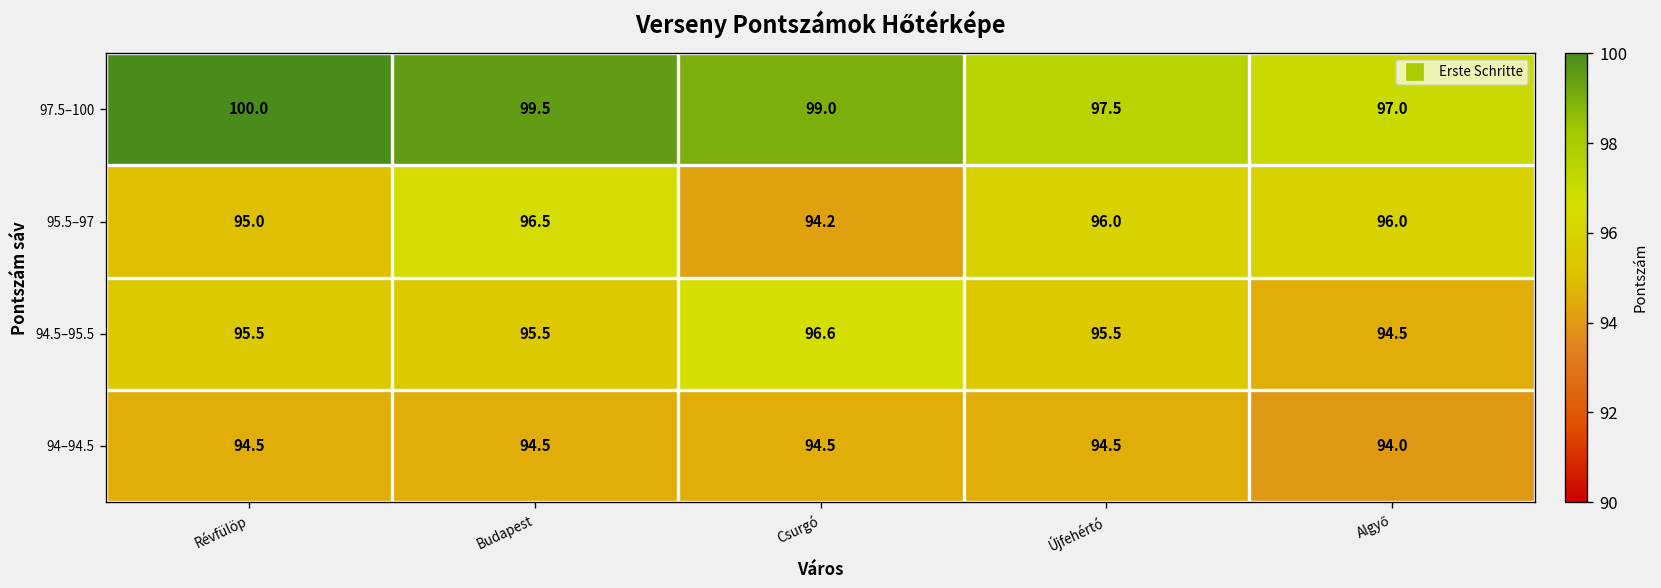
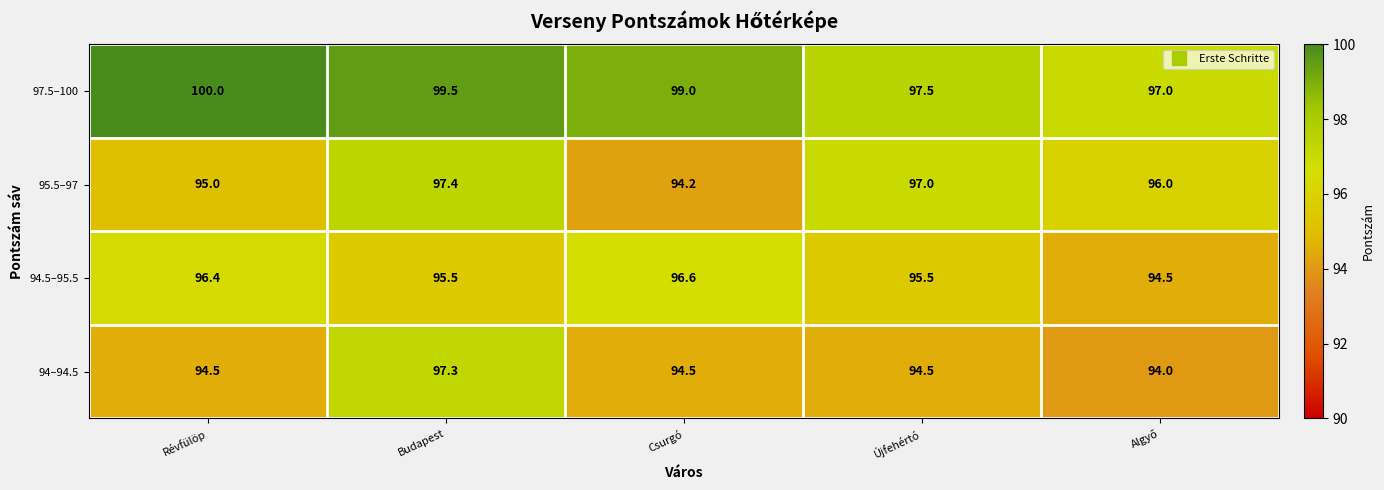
95.5–97, Budapest: 96.5 -> 97.4
95.5–97, Újfehértó: 96.0 -> 97.0
94.5–95.5, Révfülöp: 95.5 -> 96.4
94–94.5, Budapest: 94.5 -> 97.3
